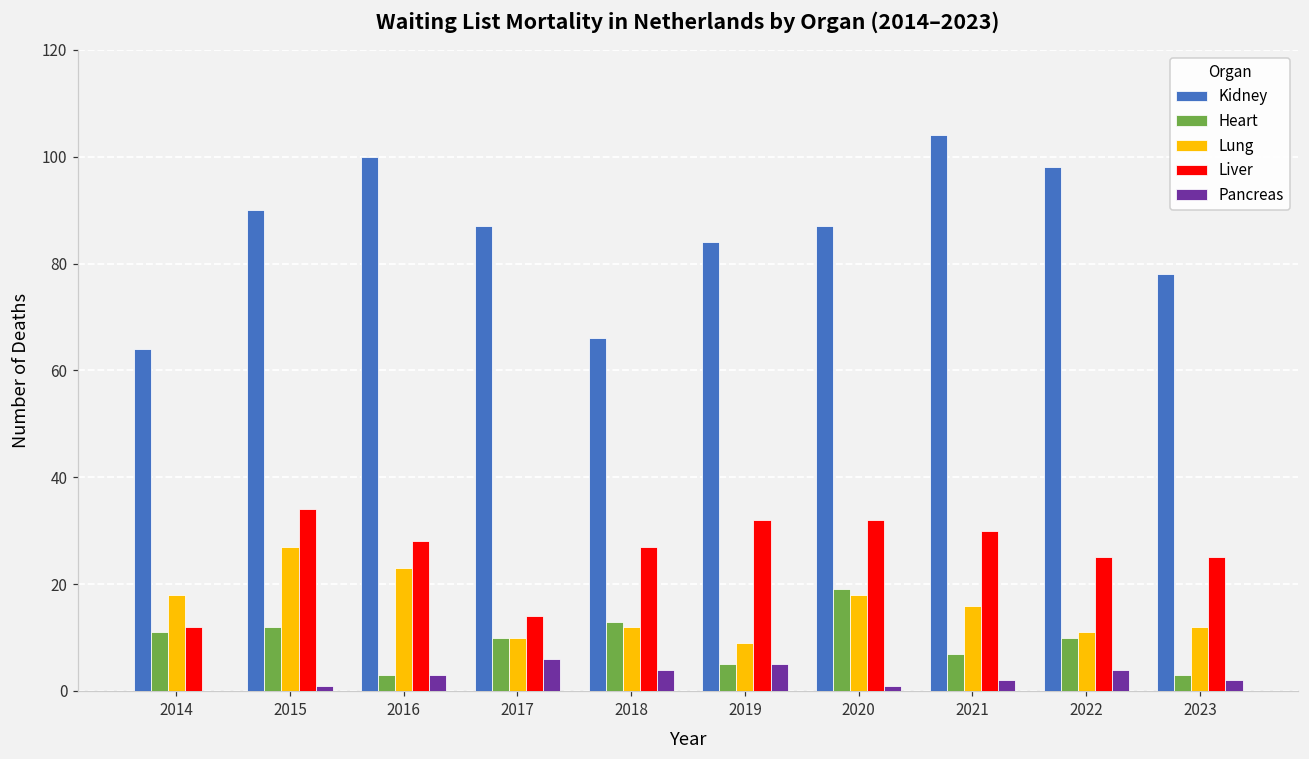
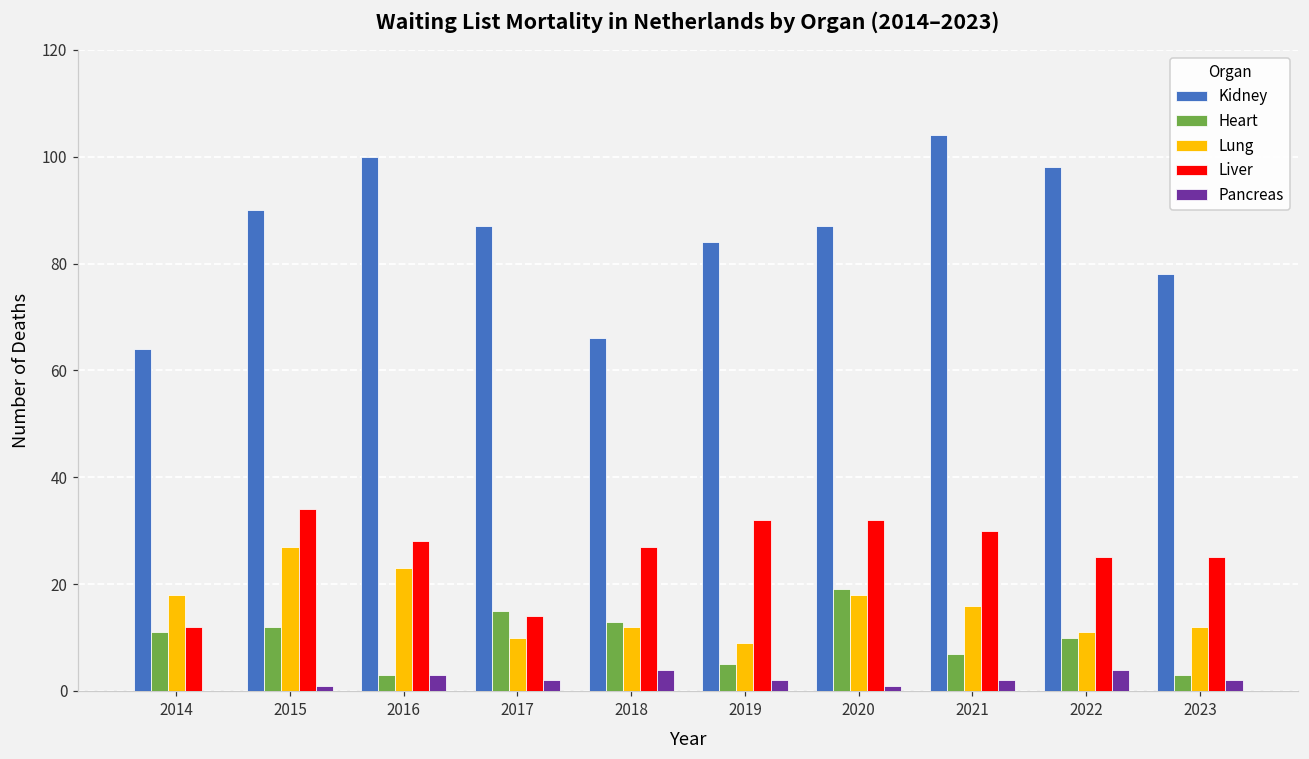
Heart, 2017: 10 -> 15
Pancreas, 2017: 6 -> 2
Pancreas, 2019: 5 -> 2
